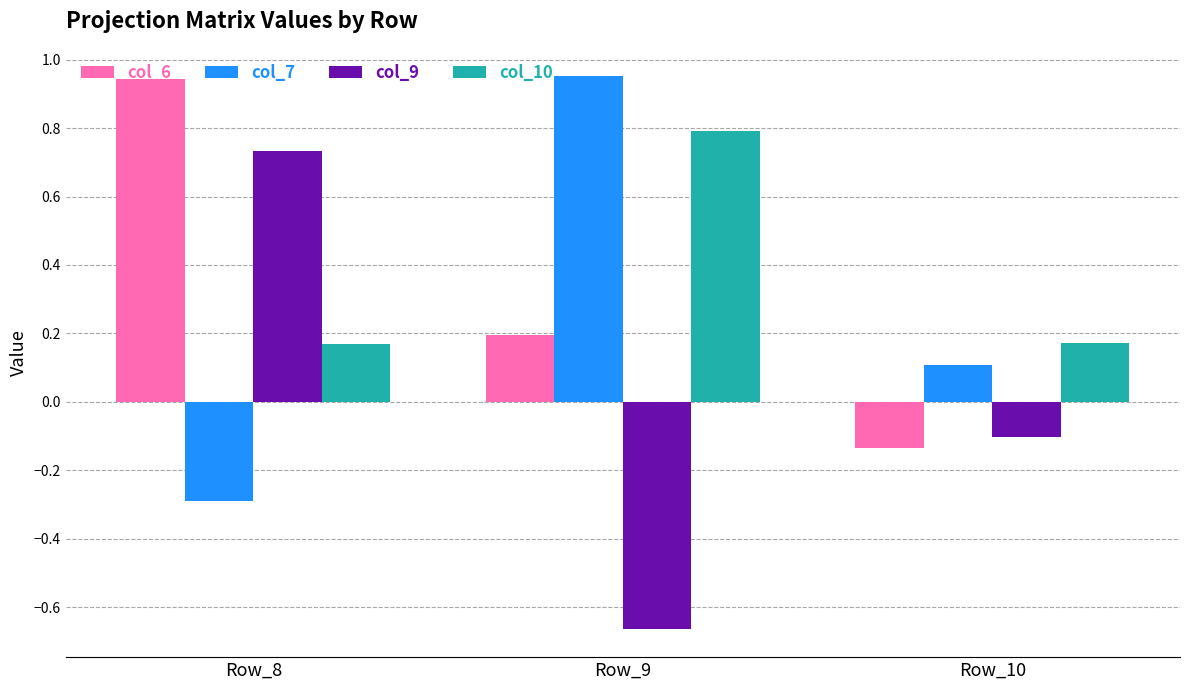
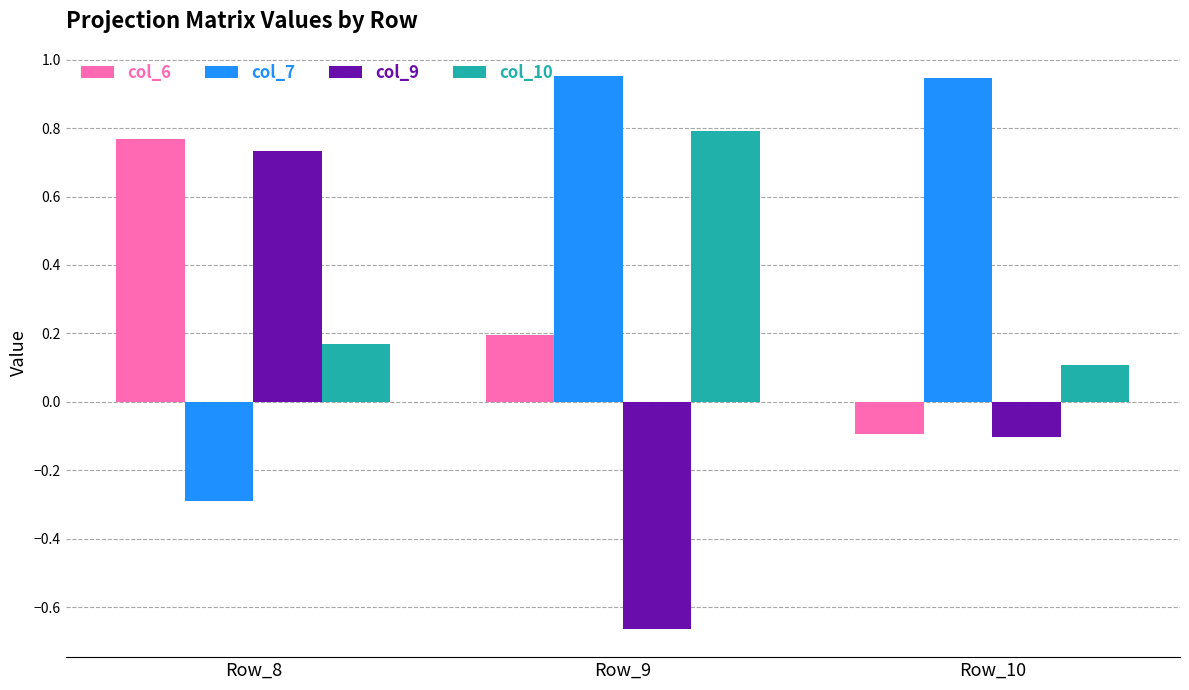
col_6, Row_8: 0.94 -> 0.77
col_6, Row_10: -0.14 -> -0.09
col_7, Row_10: 0.11 -> 0.95
col_10, Row_10: 0.17 -> 0.11
